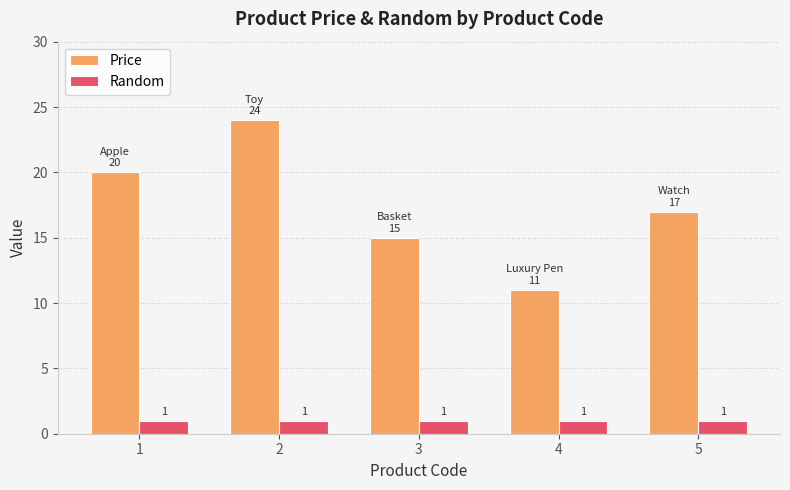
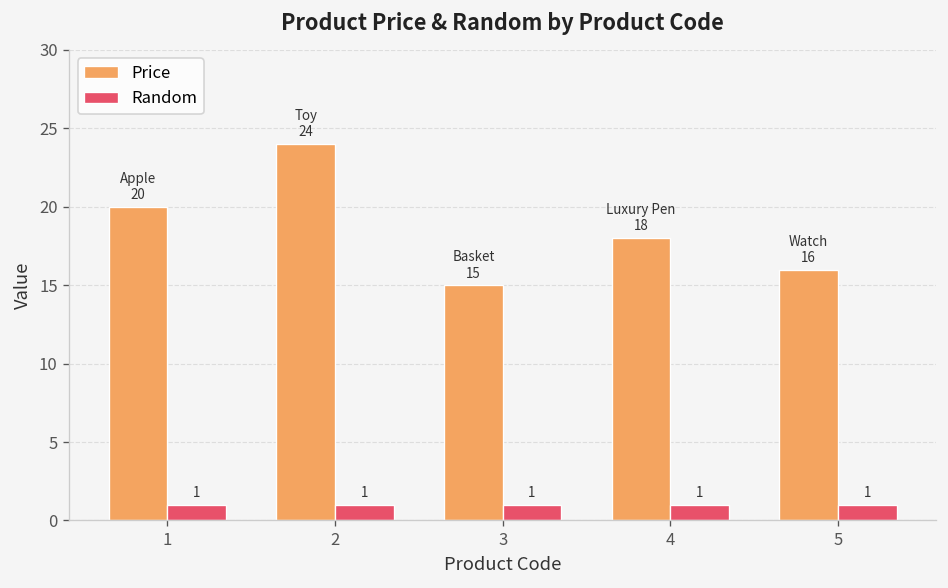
Price, 4: 11 -> 18
Price, 5: 17 -> 16
